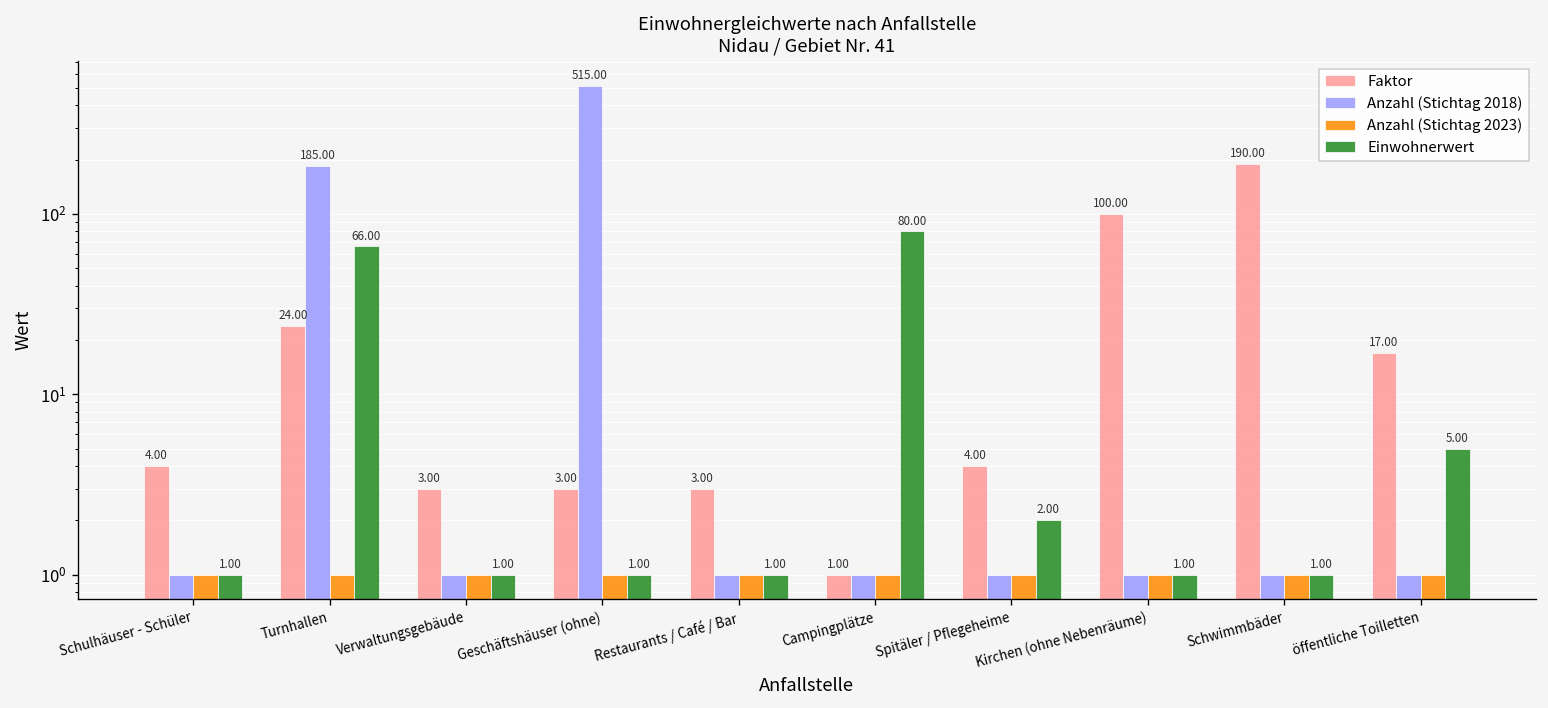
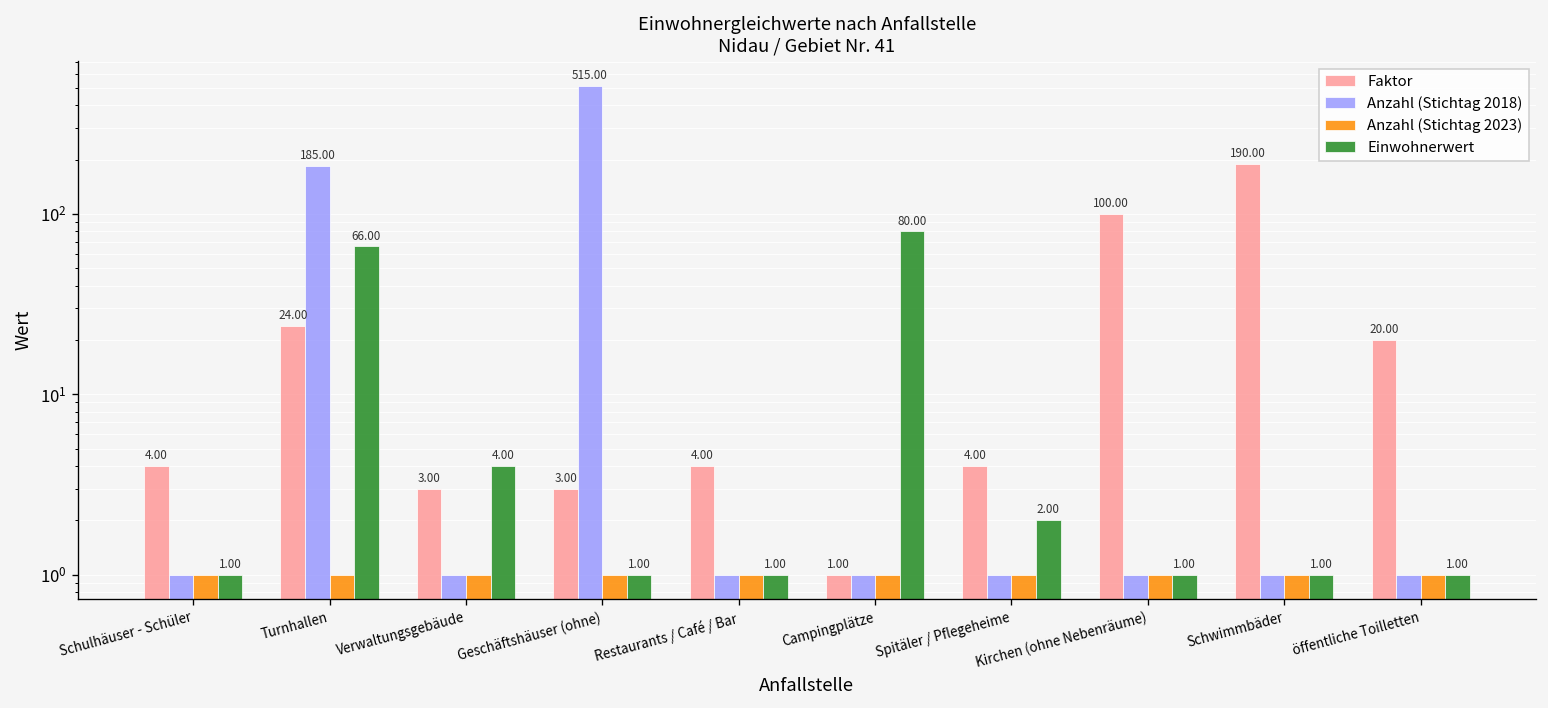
Einwohnerwert, Verwaltungsgebäude: 1.00 -> 4.00
Faktor, Restaurants / Café / Bar: 3.00 -> 4.00
Faktor, öffentliche Toilletten: 17.00 -> 20.00
Einwohnerwert, öffentliche Toilletten: 5.00 -> 1.00
